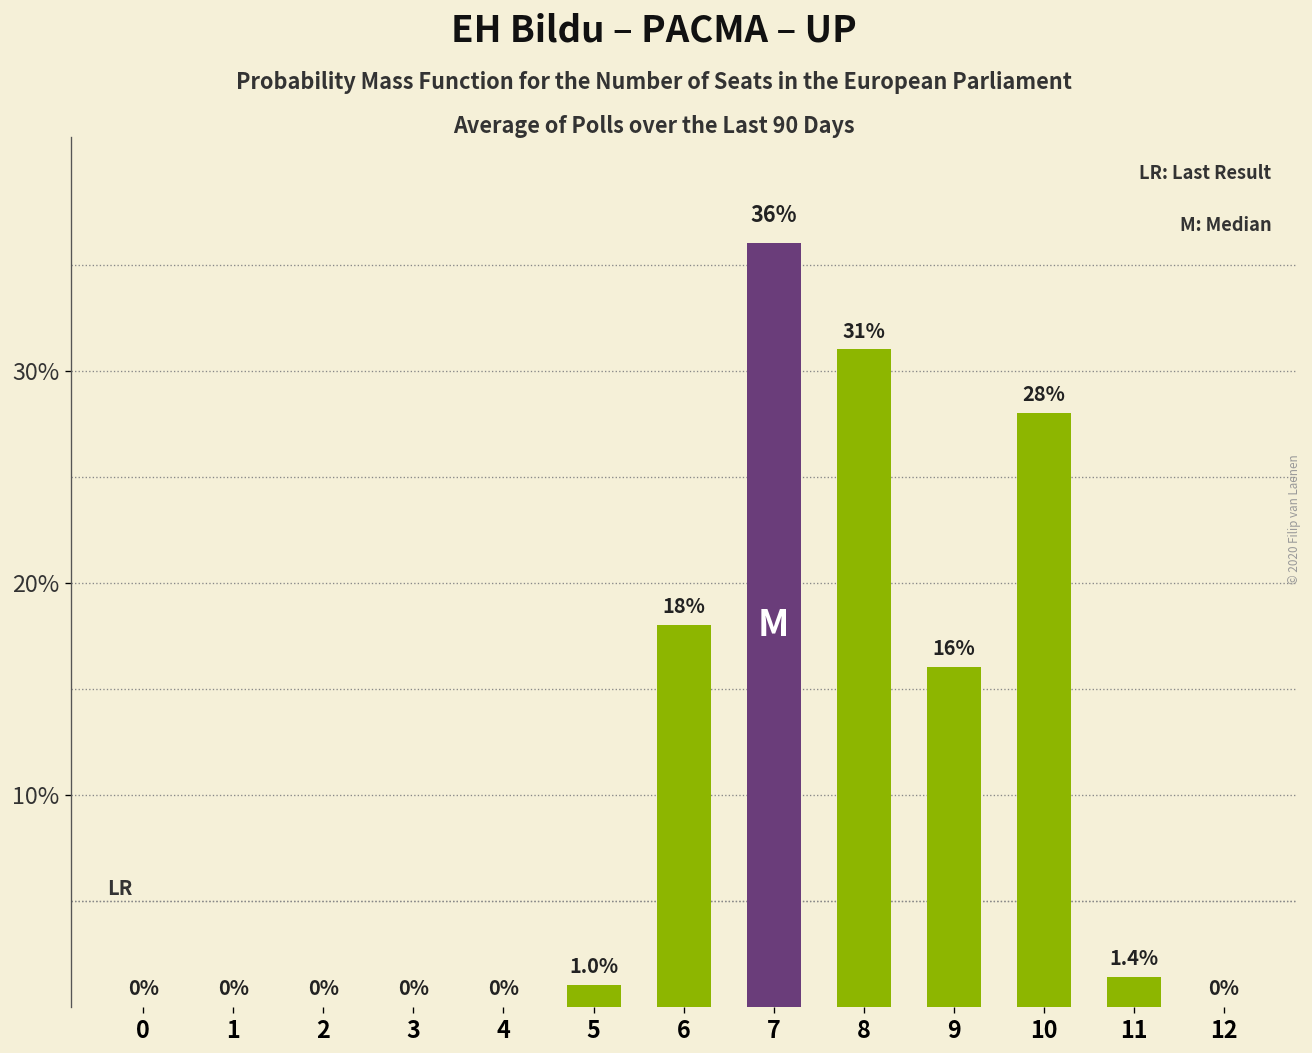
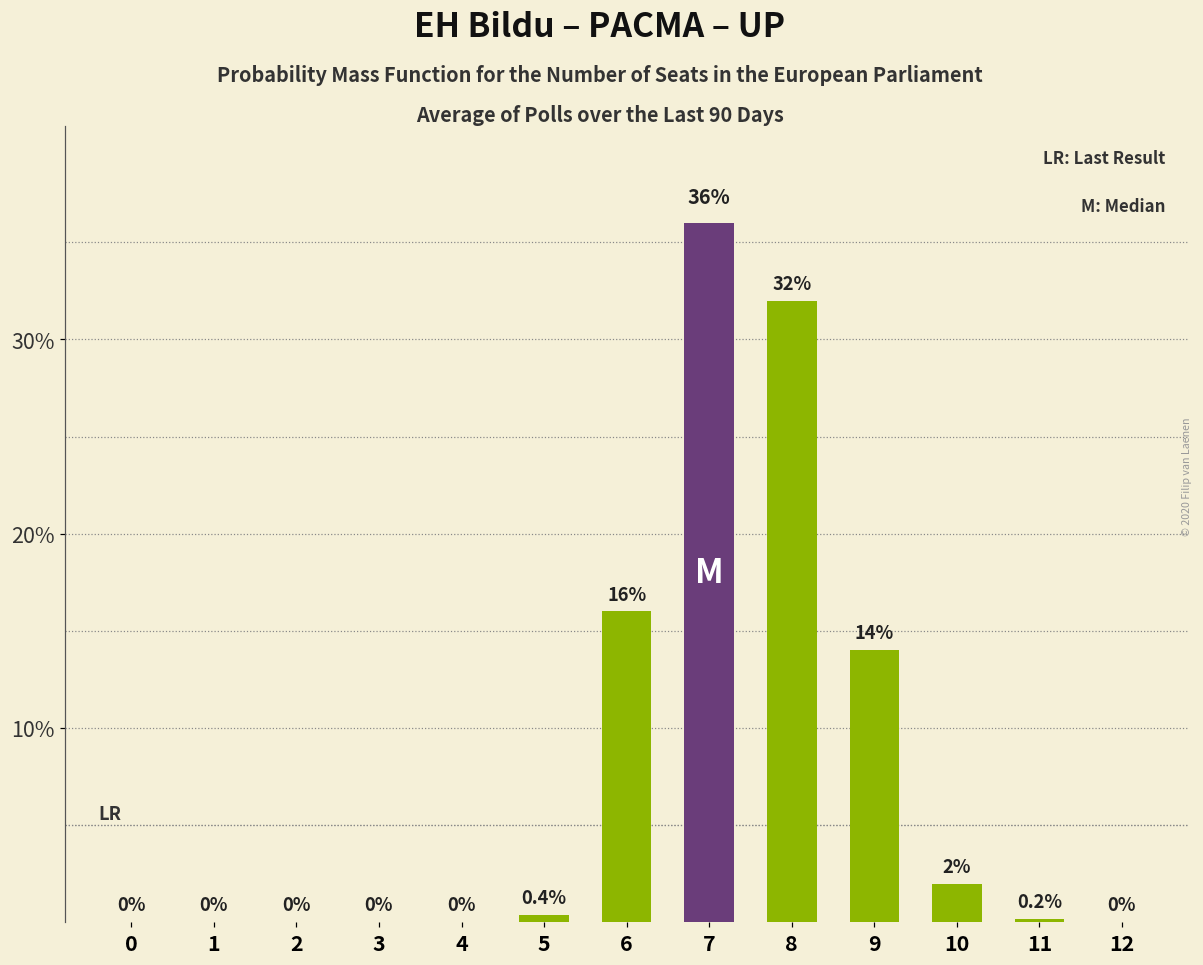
5: 1.0% -> 0.4%
6: 18% -> 16%
8: 31% -> 32%
9: 16% -> 14%
10: 28% -> 2%
11: 1.4% -> 0.2%
